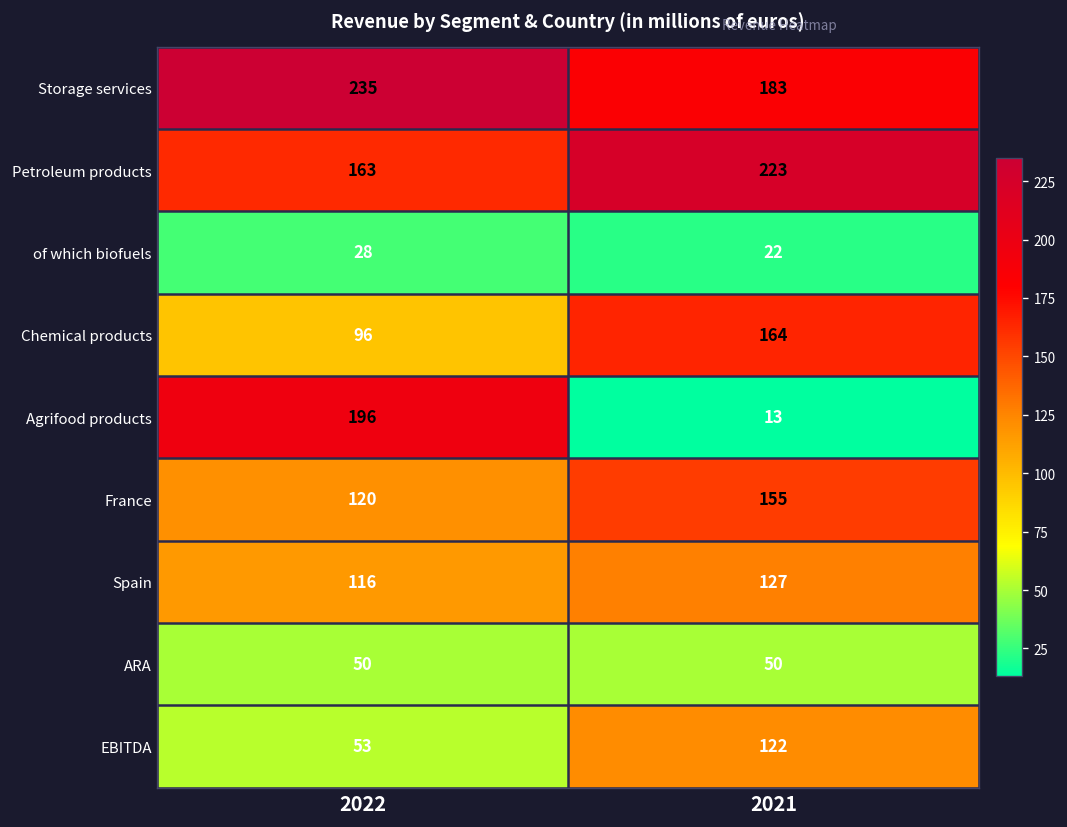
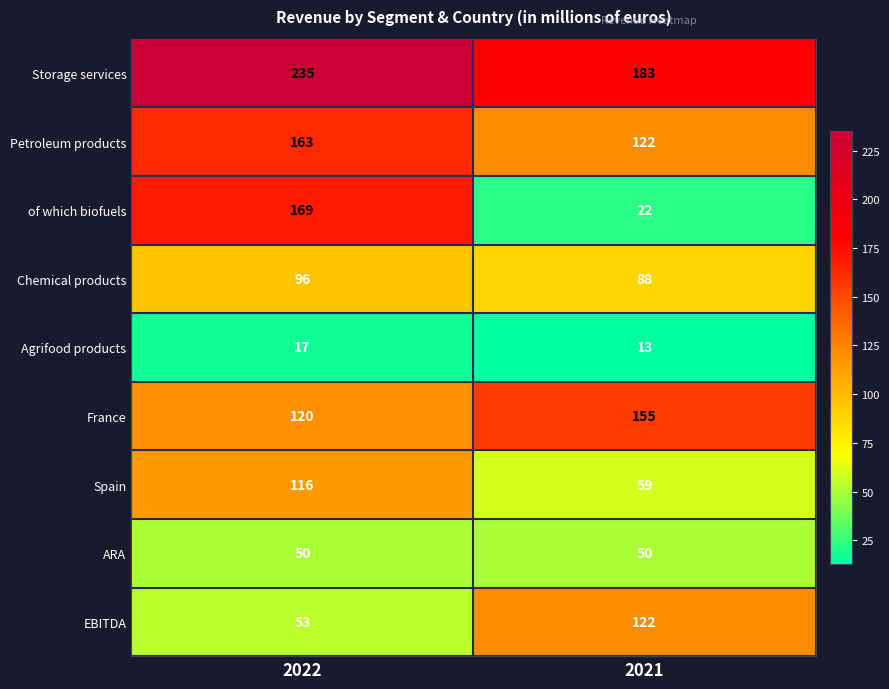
Petroleum products, 2021: 223 -> 122
of which biofuels, 2022: 28 -> 169
Chemical products, 2021: 164 -> 88
Agrifood products, 2022: 196 -> 17
Spain, 2021: 127 -> 59
